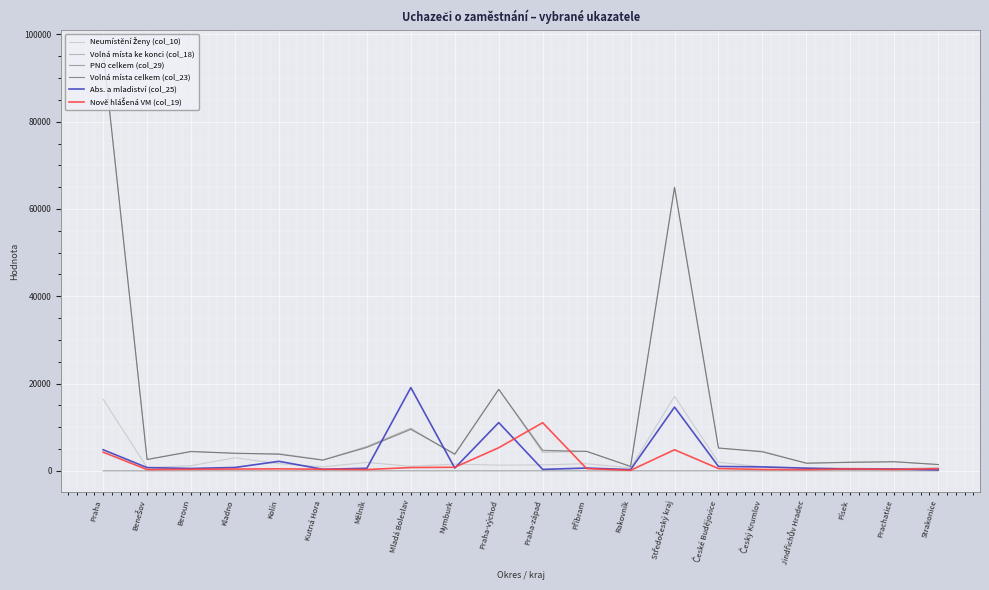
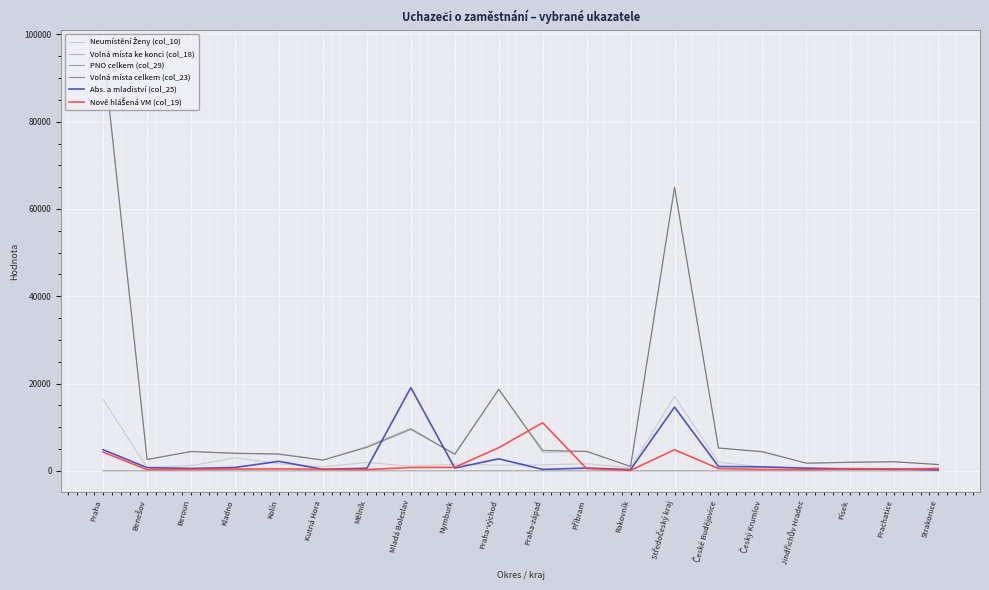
Abs. a mladiství (col_25), Praha-východ: 11000 -> 3000
